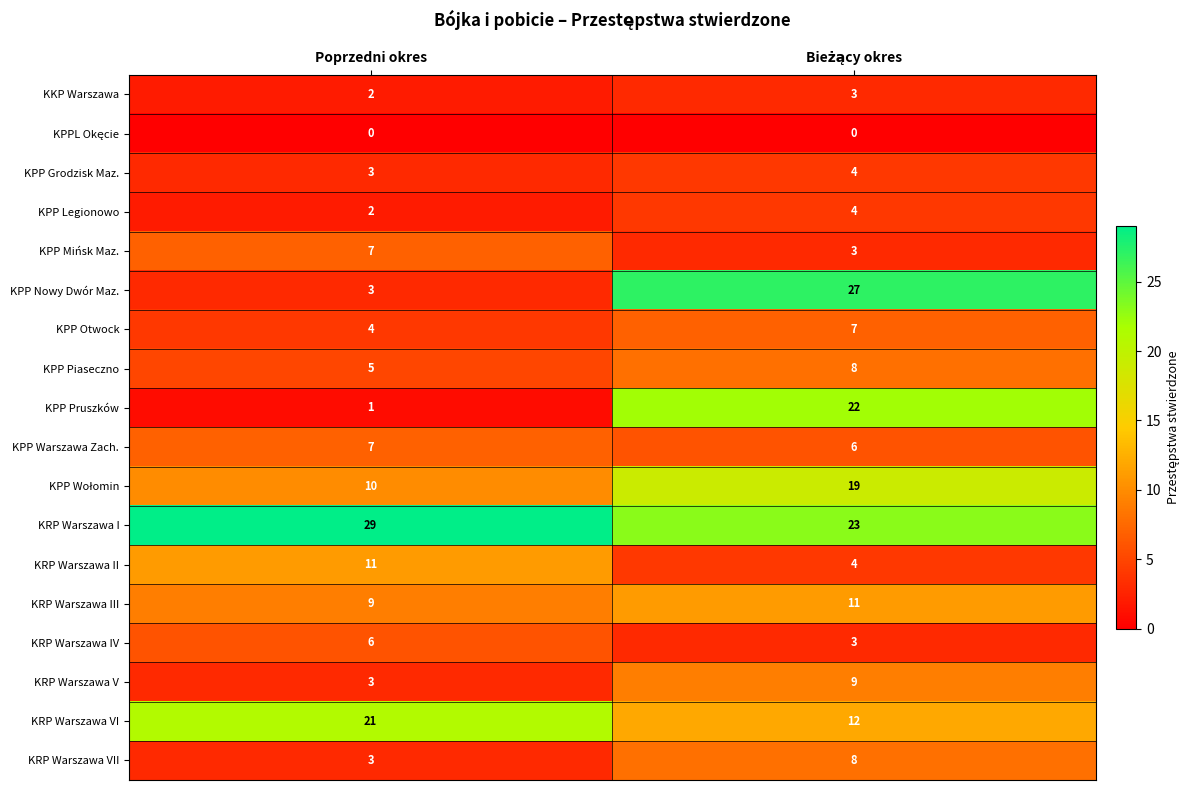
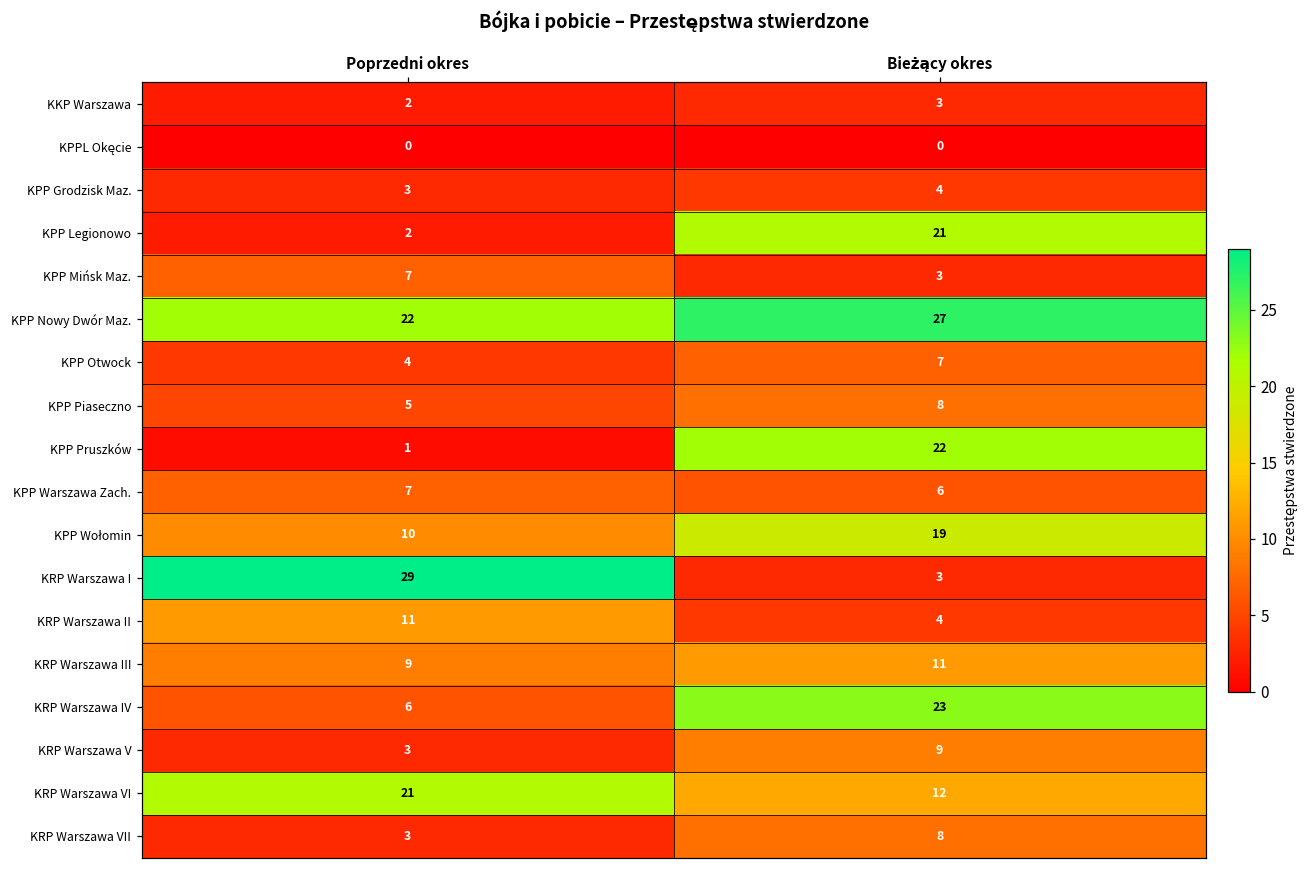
KPP Legionowo, Bieżący okres: 4 -> 21
KPP Nowy Dwór Maz., Poprzedni okres: 3 -> 22
KRP Warszawa I, Bieżący okres: 23 -> 3
KRP Warszawa IV, Bieżący okres: 3 -> 23
